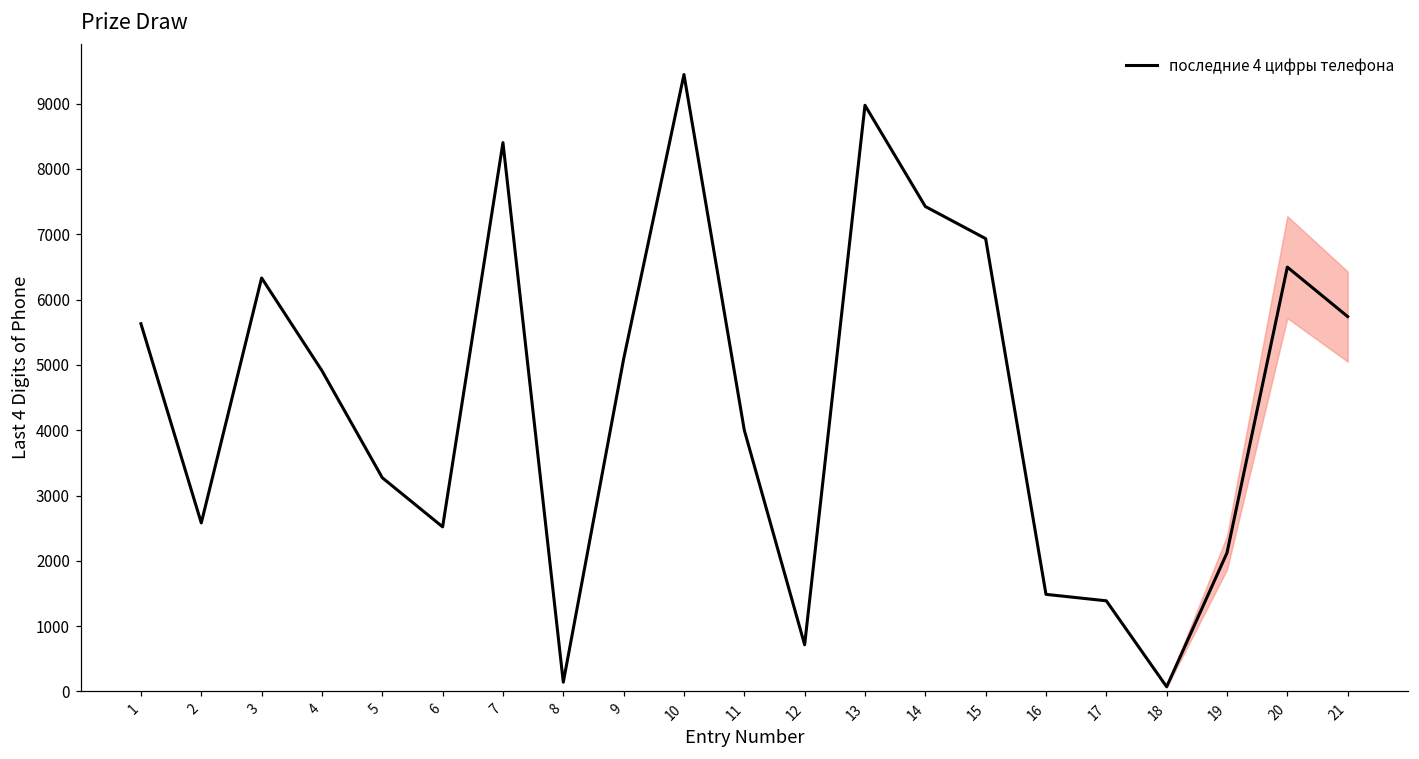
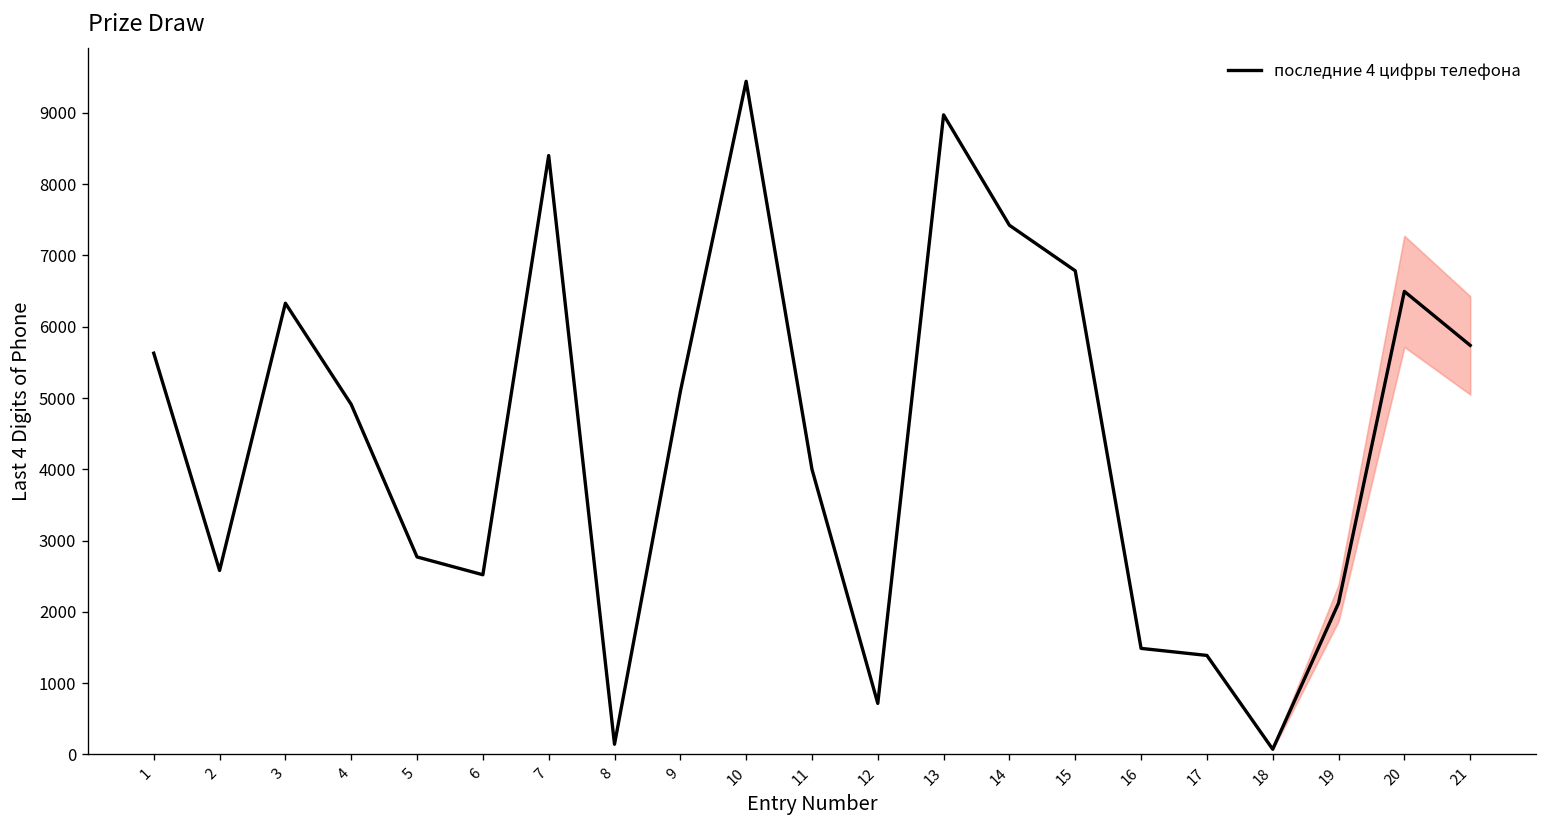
последние 4 цифры телефона, 5: 3300 -> 2800
последние 4 цифры телефона, 15: 6900 -> 6800
